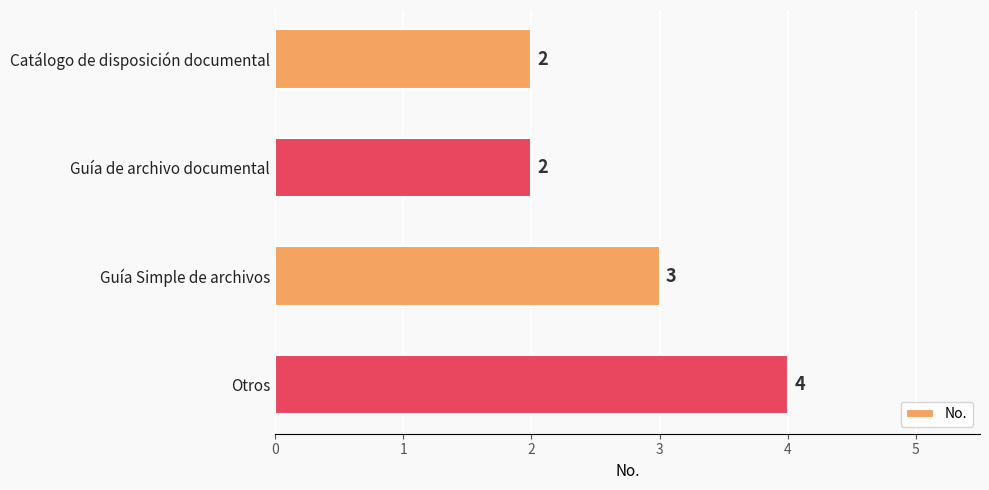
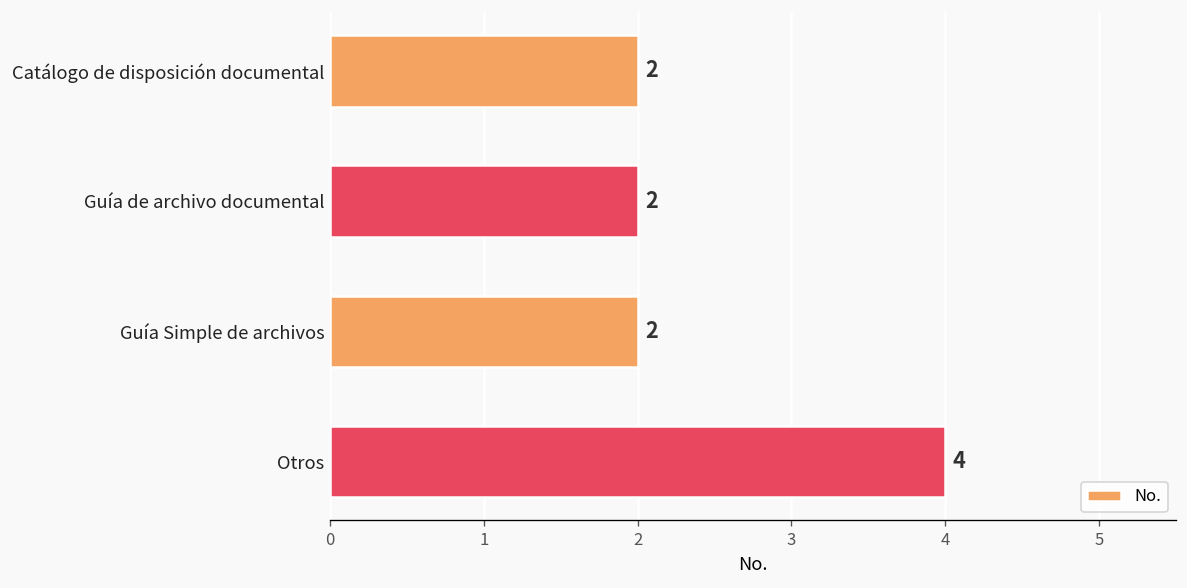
Guía Simple de archivos: 3 -> 2
